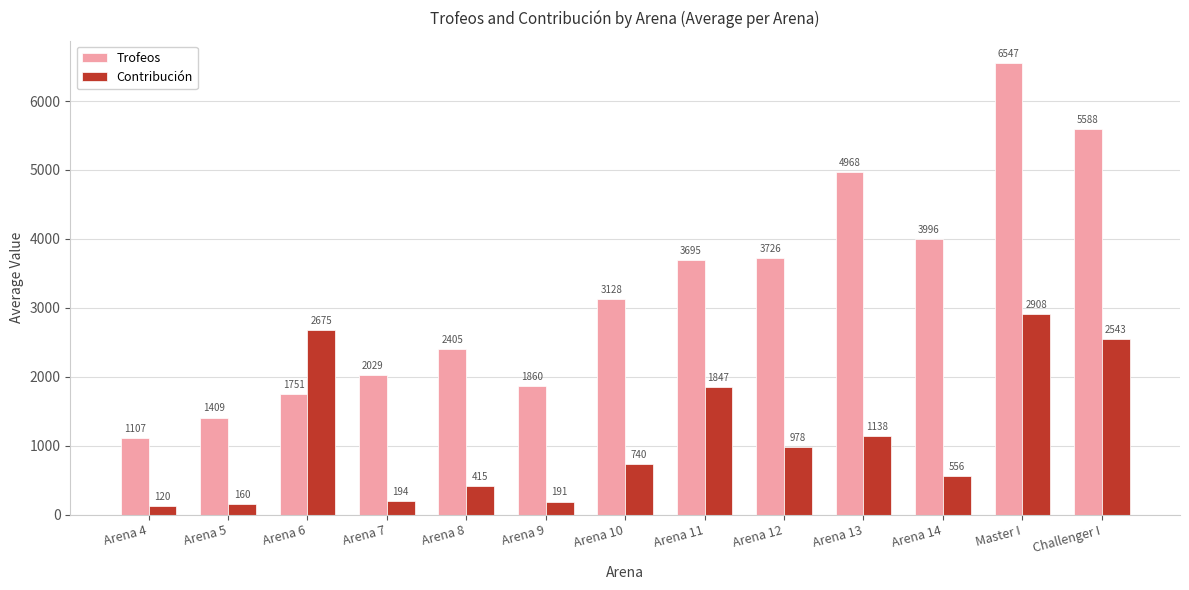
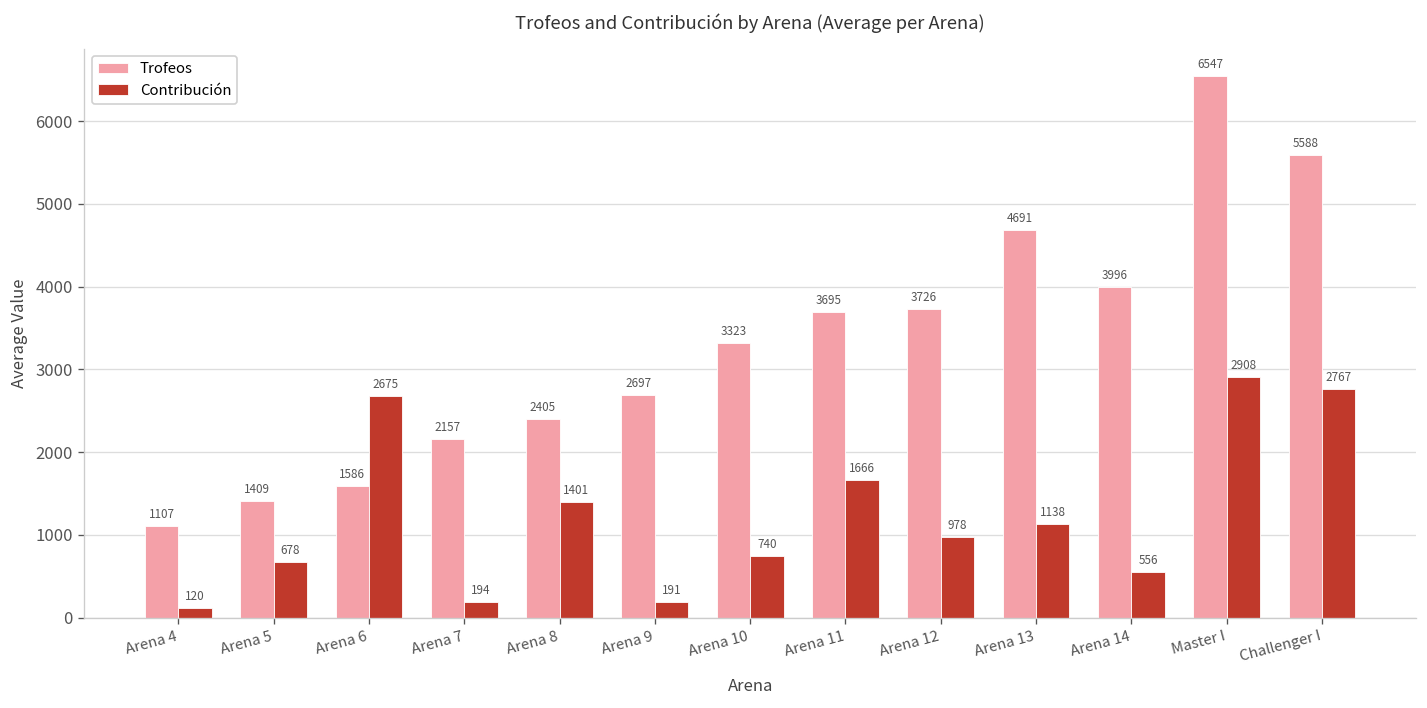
Contribución, Arena 5: 160 -> 678
Trofeos, Arena 6: 1751 -> 1586
Trofeos, Arena 7: 2029 -> 2157
Contribución, Arena 8: 415 -> 1401
Trofeos, Arena 9: 1860 -> 2697
Trofeos, Arena 10: 3128 -> 3323
Contribución, Arena 11: 1847 -> 1666
Trofeos, Arena 13: 4968 -> 4691
Contribución, Challenger I: 2543 -> 2767
